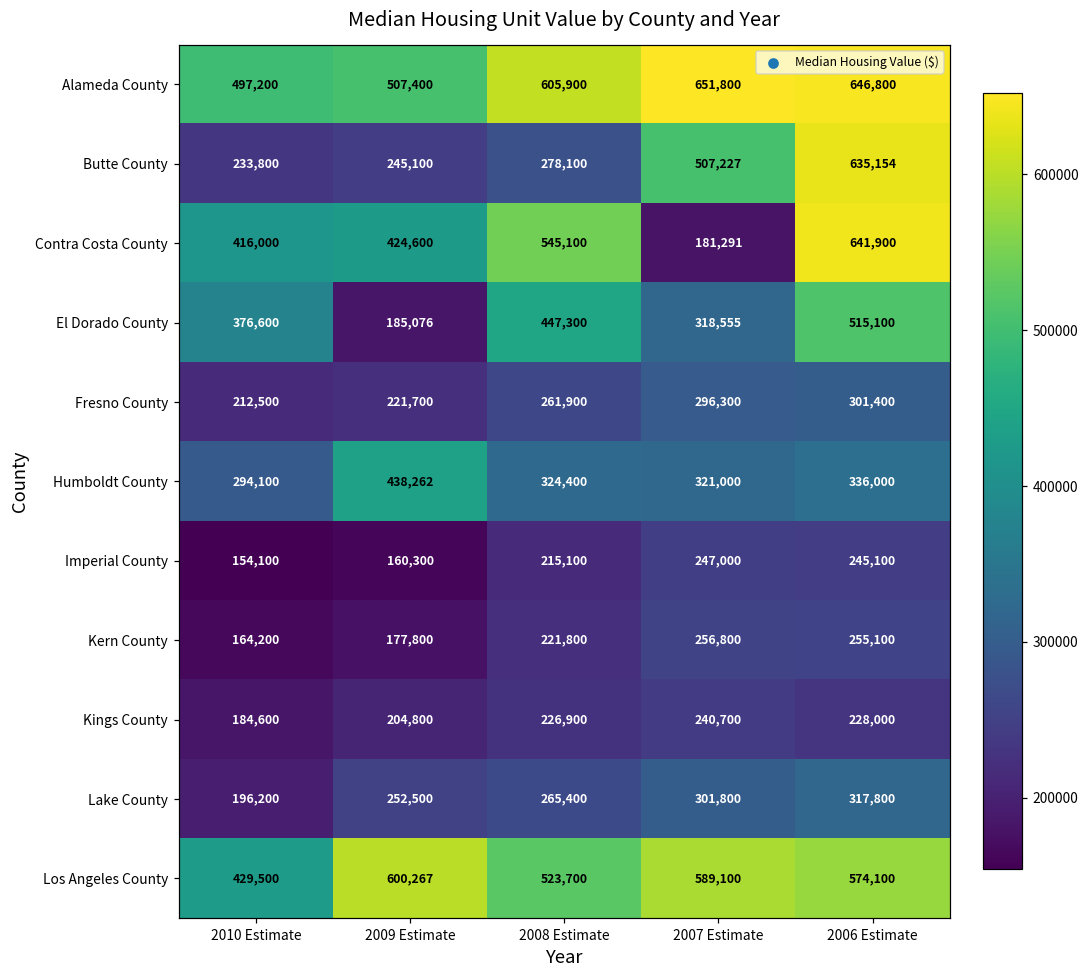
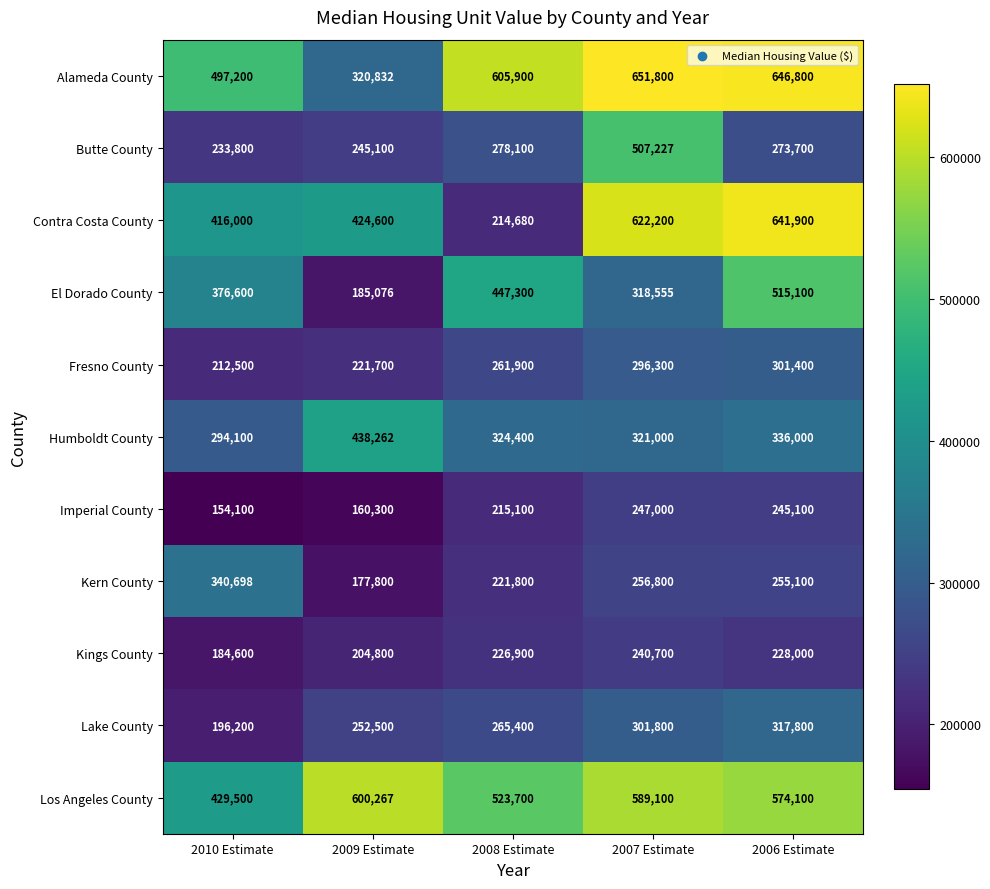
Alameda County, 2009 Estimate: 507,400 -> 320,832
Butte County, 2006 Estimate: 635,154 -> 273,700
Contra Costa County, 2008 Estimate: 545,100 -> 214,680
Contra Costa County, 2007 Estimate: 181,291 -> 622,200
Kern County, 2010 Estimate: 164,200 -> 340,698
